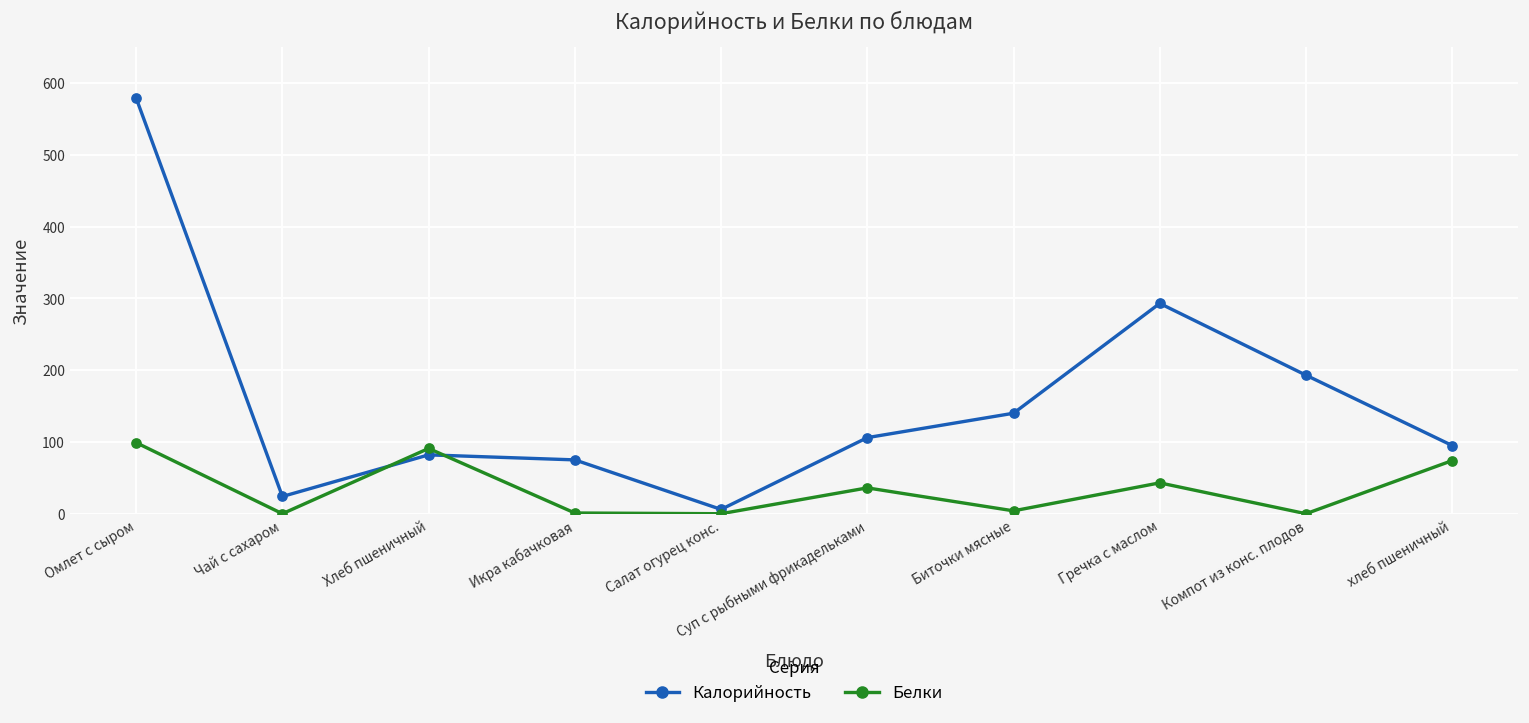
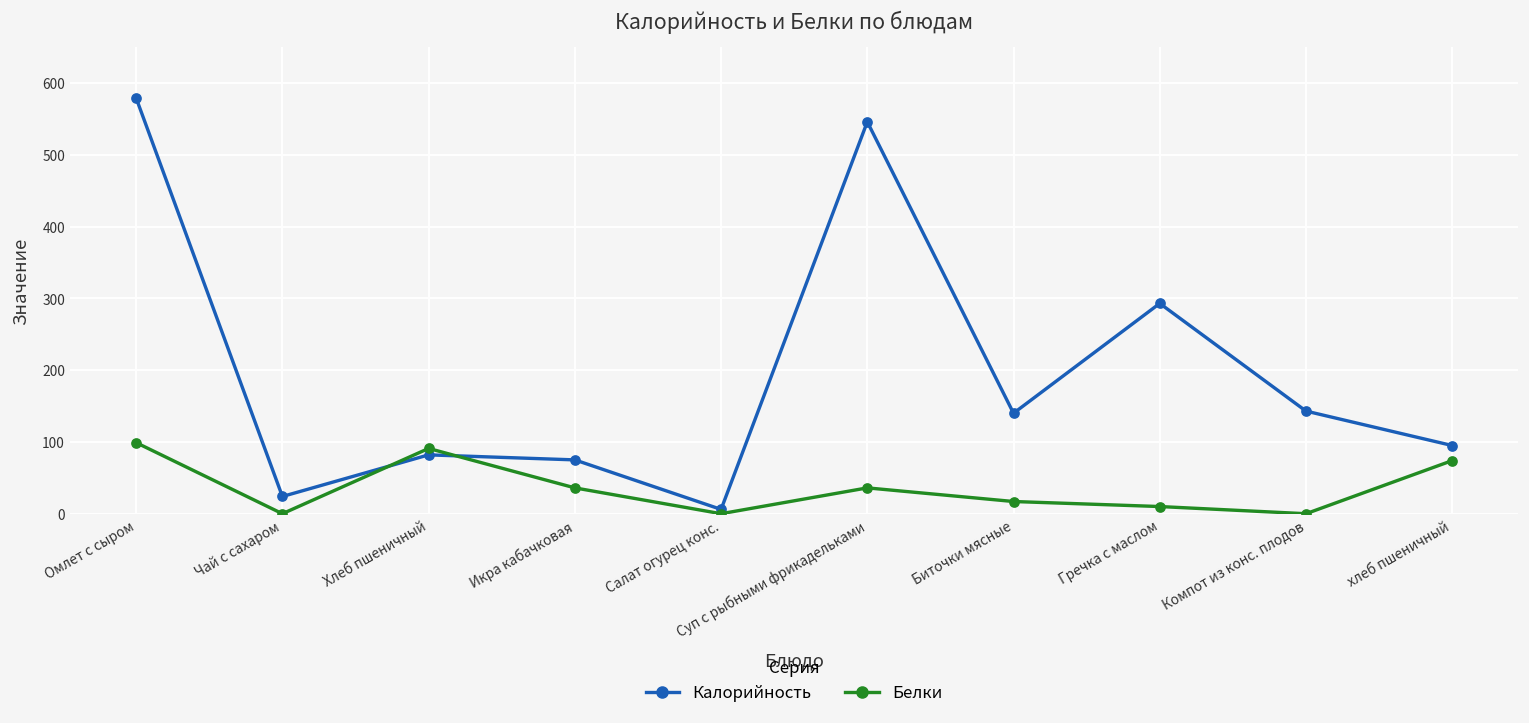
Белки, Икра кабачковая: 0 -> 40
Калорийность, Суп с рыбными фрикадельками: 110 -> 550
Белки, Биточки мясные: 0 -> 20
Белки, Гречка с маслом: 40 -> 10
Калорийность, Компот из конс. плодов: 190 -> 140
